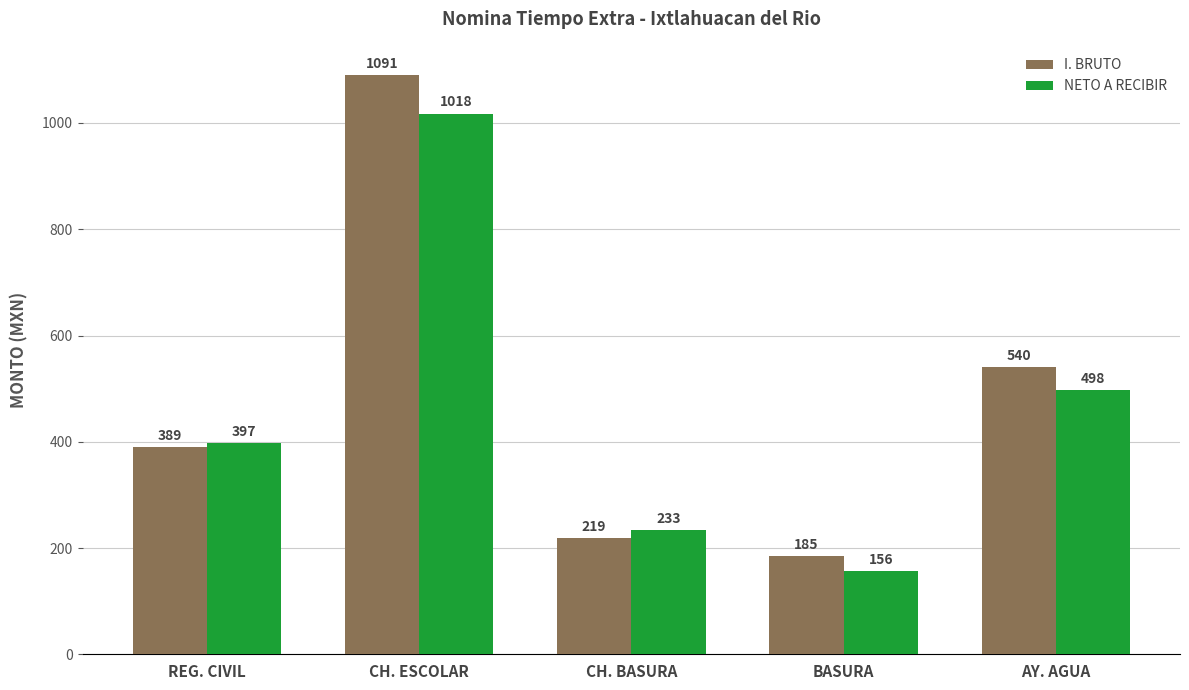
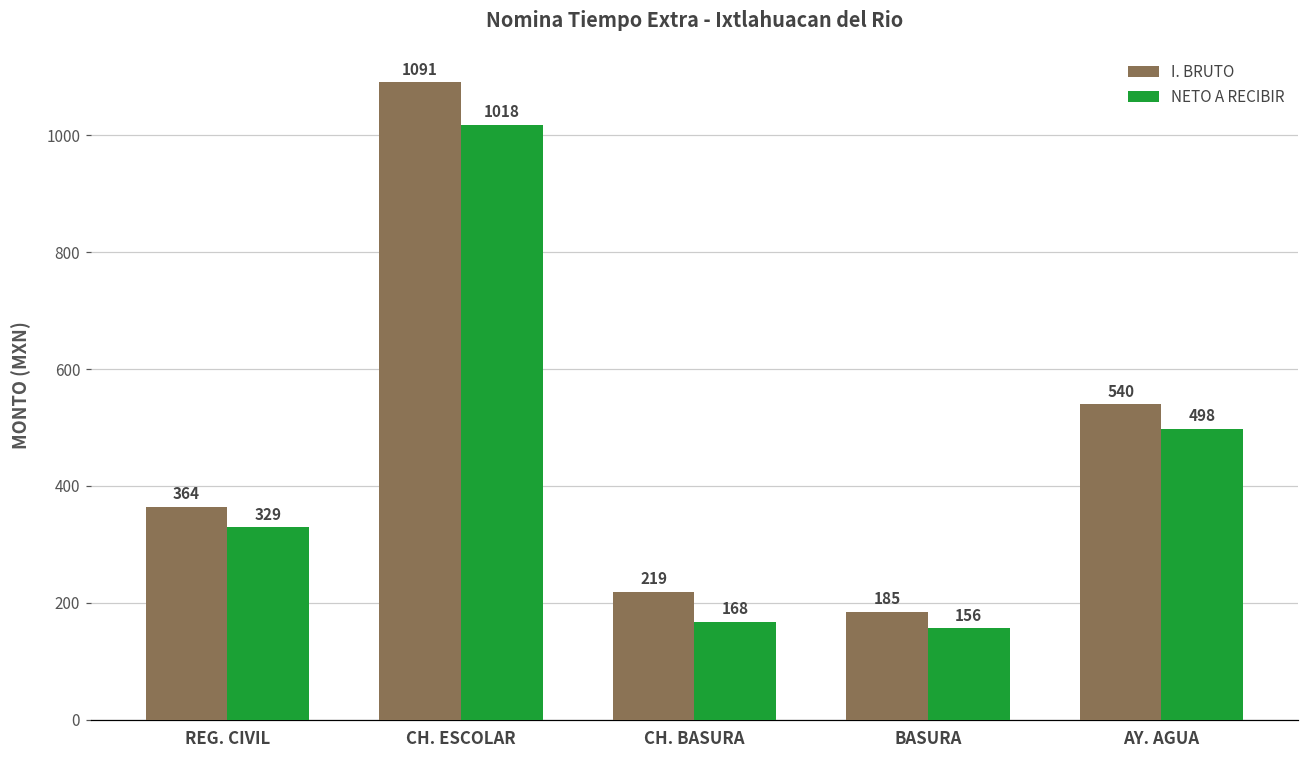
I. BRUTO, REG. CIVIL: 389 -> 364
NETO A RECIBIR, REG. CIVIL: 397 -> 329
NETO A RECIBIR, CH. BASURA: 233 -> 168
